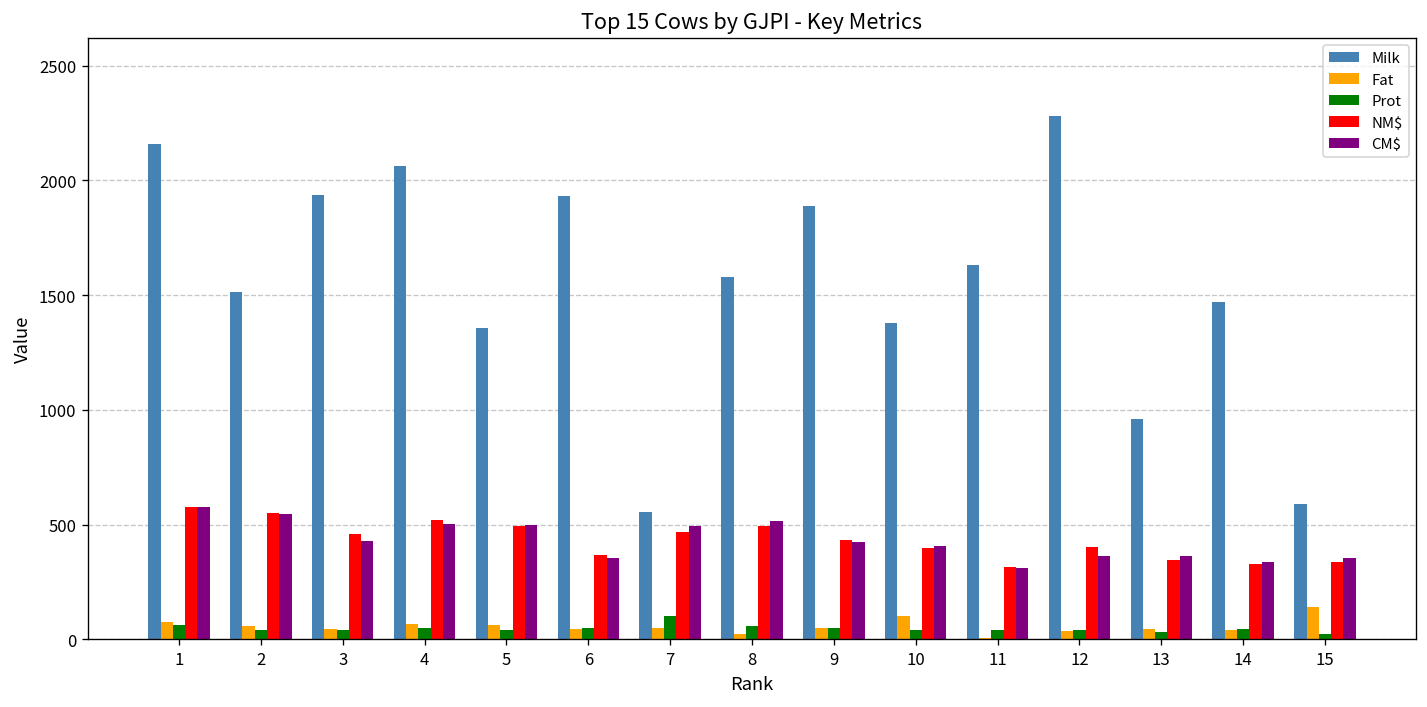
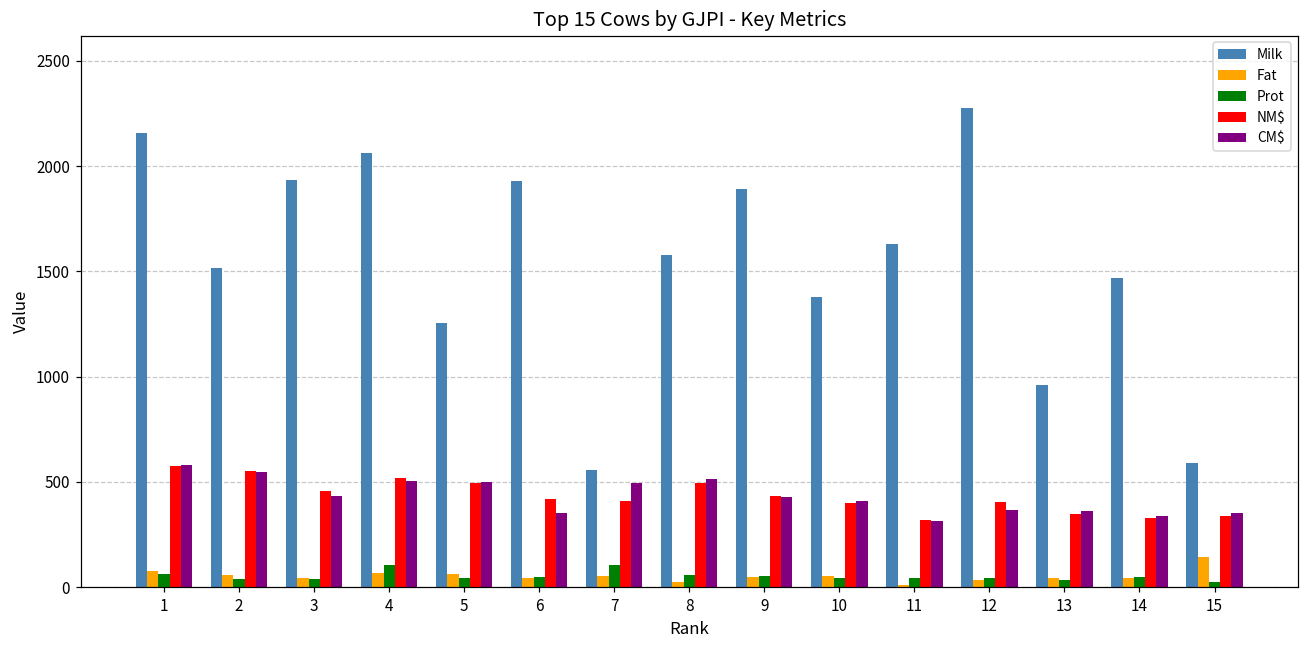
Prot, 4: 50 -> 110
Milk, 5: 1360 -> 1250
NM$, 6: 370 -> 420
NM$, 7: 470 -> 410
Fat, 10: 100 -> 50
